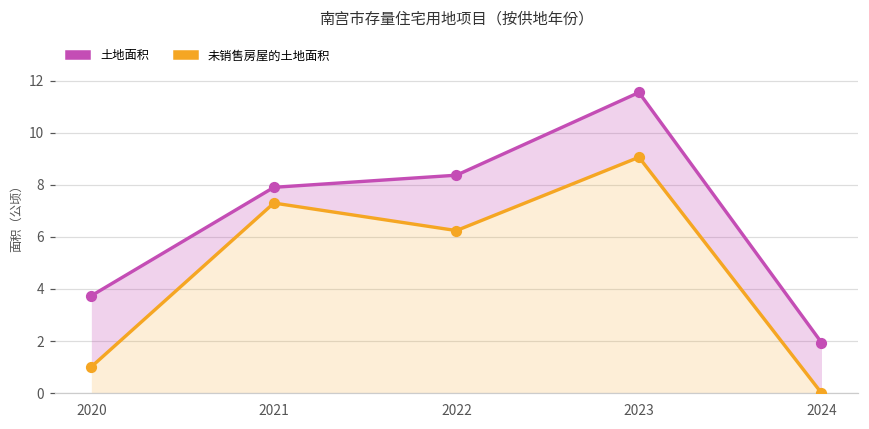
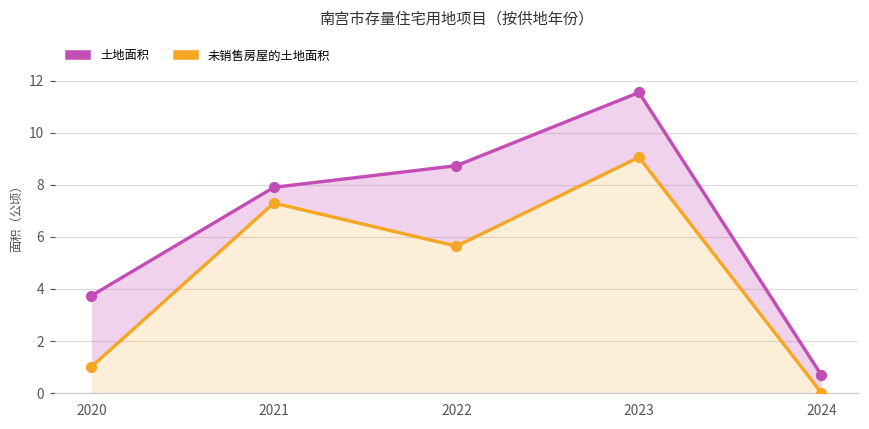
土地面积, 2022: 8.4 -> 8.7
未销售房屋的土地面积, 2022: 6.2 -> 5.6
土地面积, 2024: 1.9 -> 0.7
